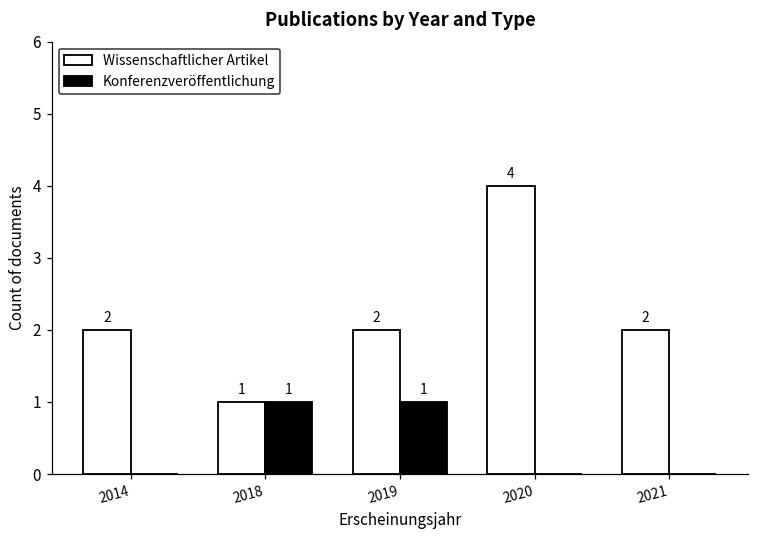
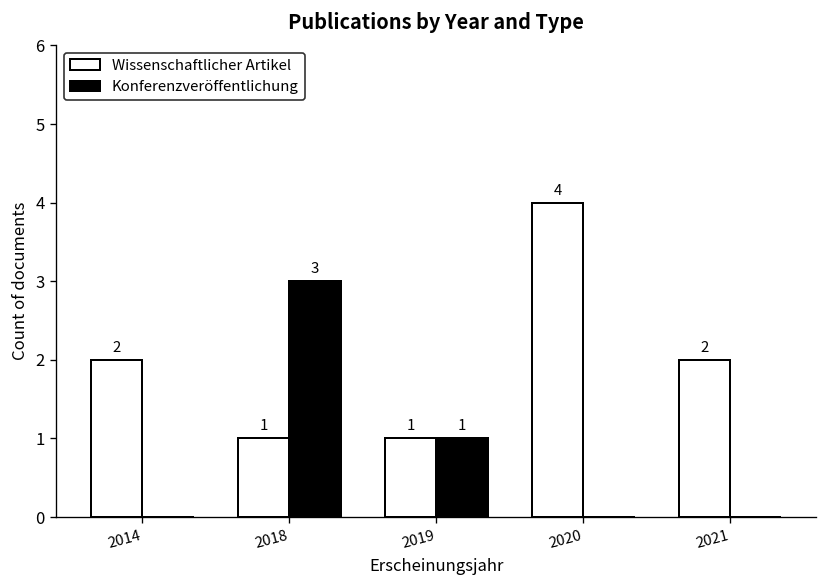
Konferenzveröffentlichung, 2018: 1 -> 3
Wissenschaftlicher Artikel, 2019: 2 -> 1
